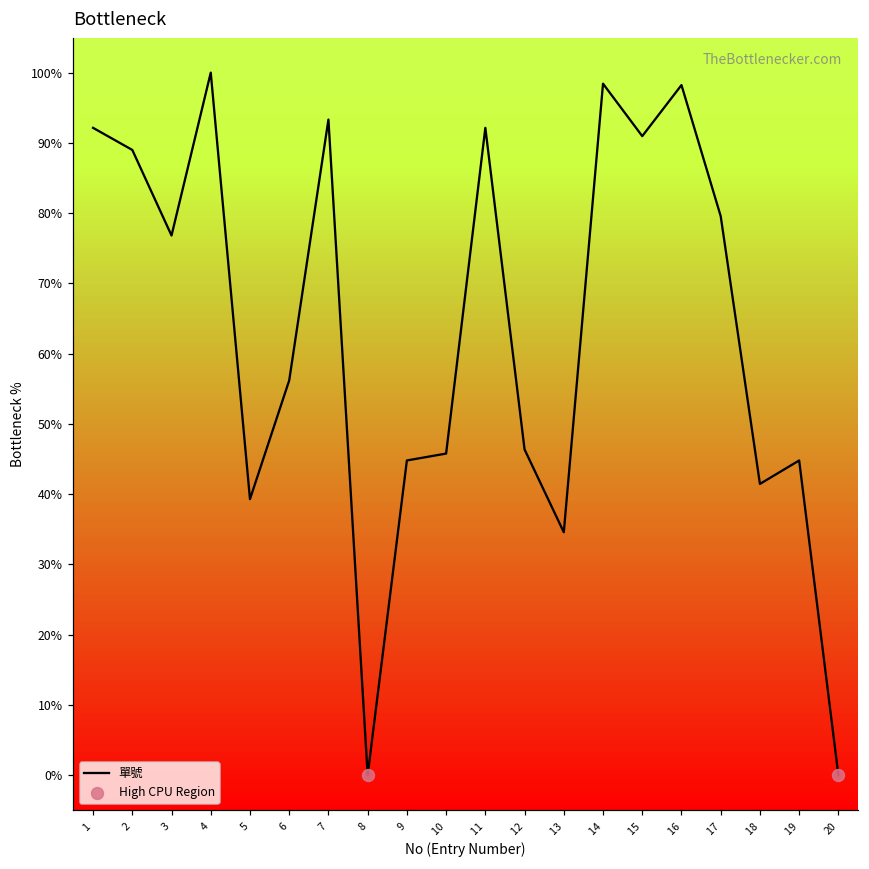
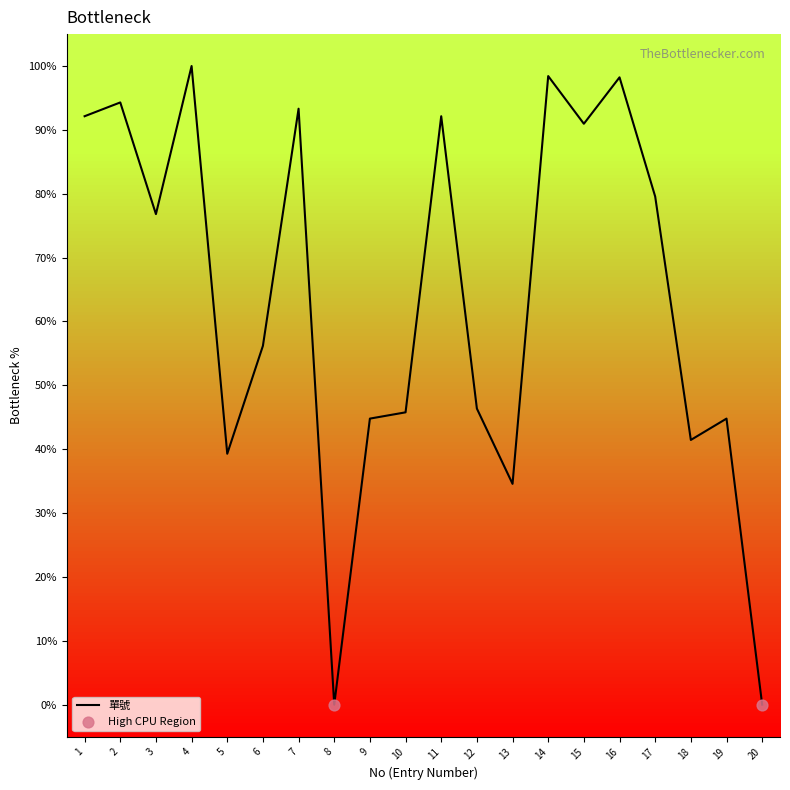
單號, 2: 89% -> 94%
